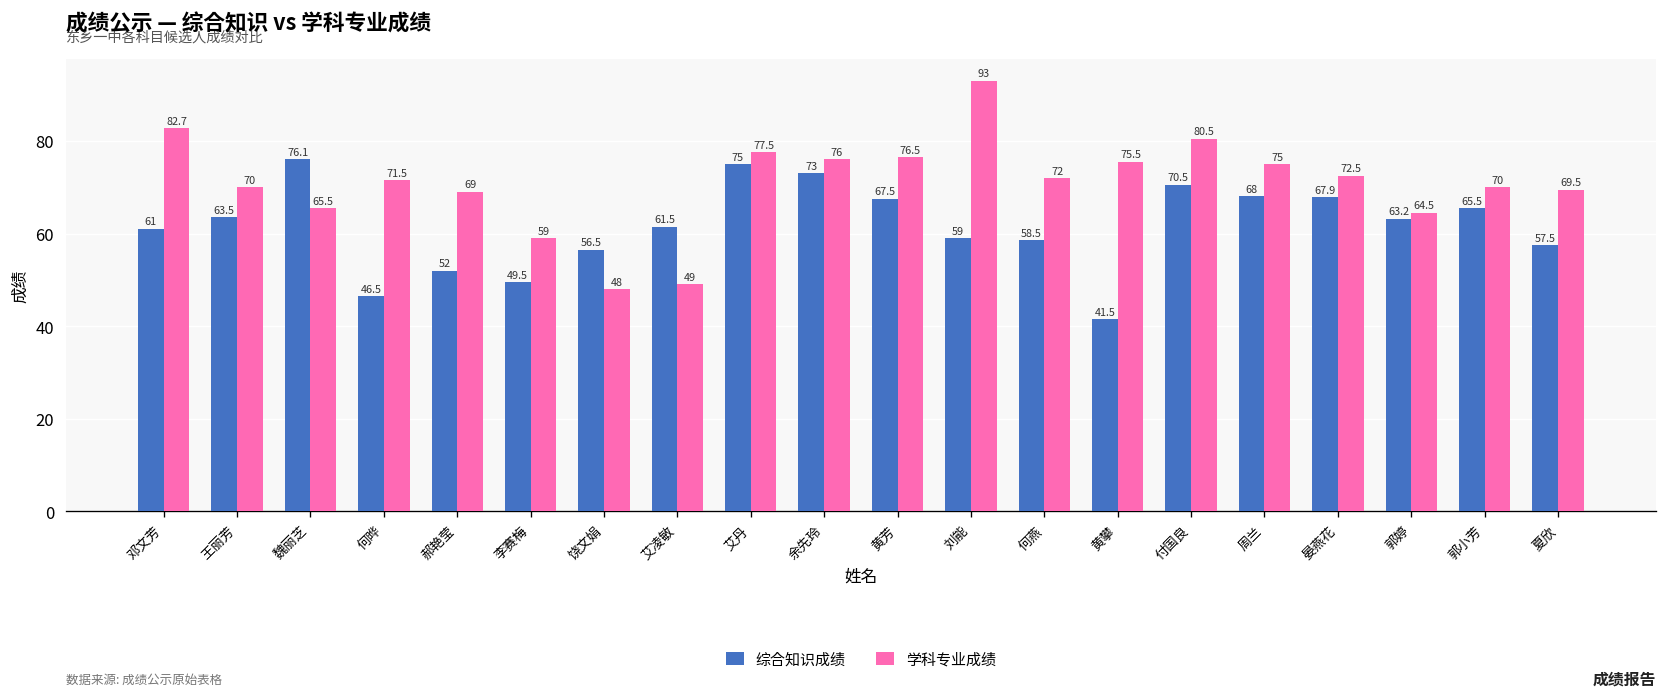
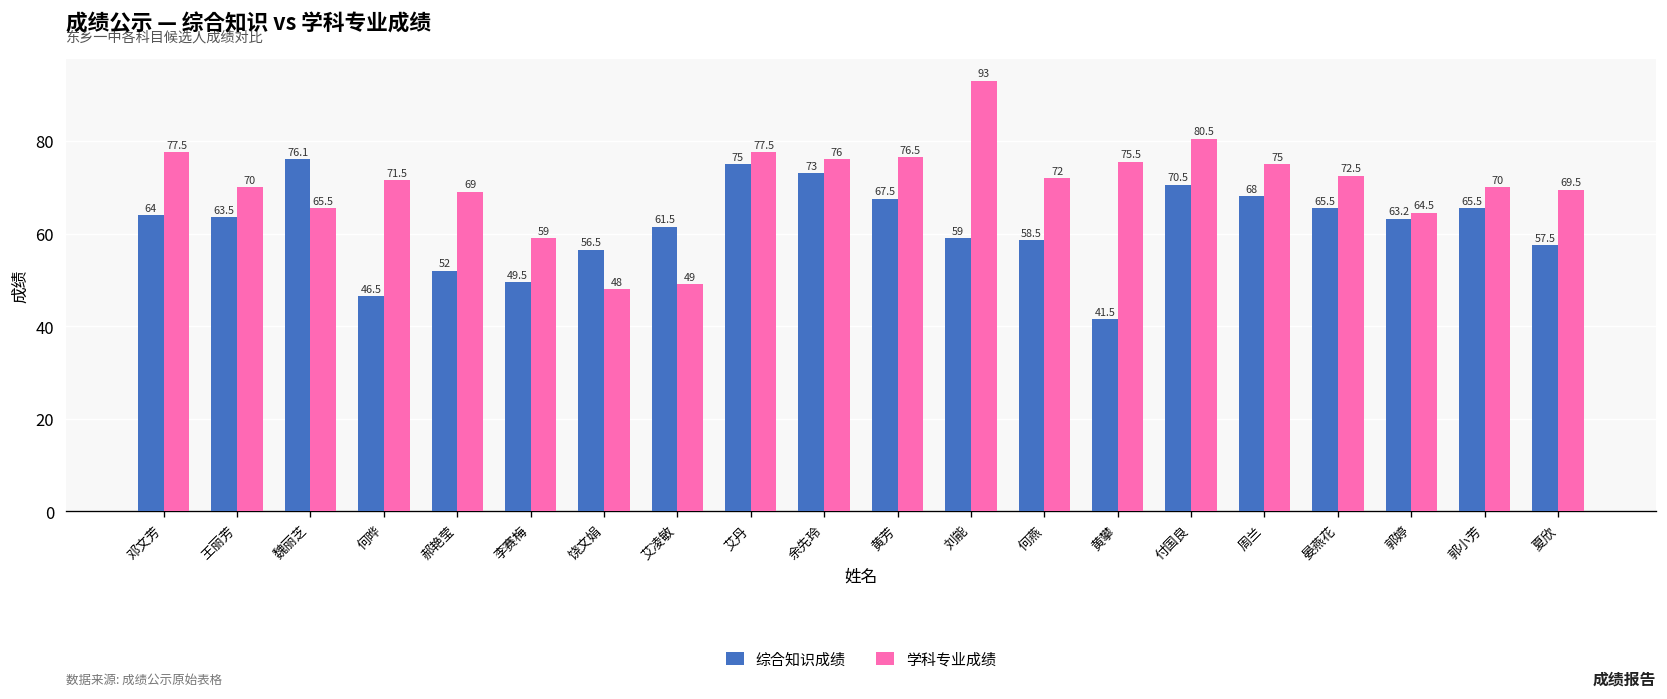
综合知识成绩, 邓文芳: 61 -> 64
学科专业成绩, 邓文芳: 82.7 -> 77.5
综合知识成绩, 晏燕花: 67.9 -> 65.5
